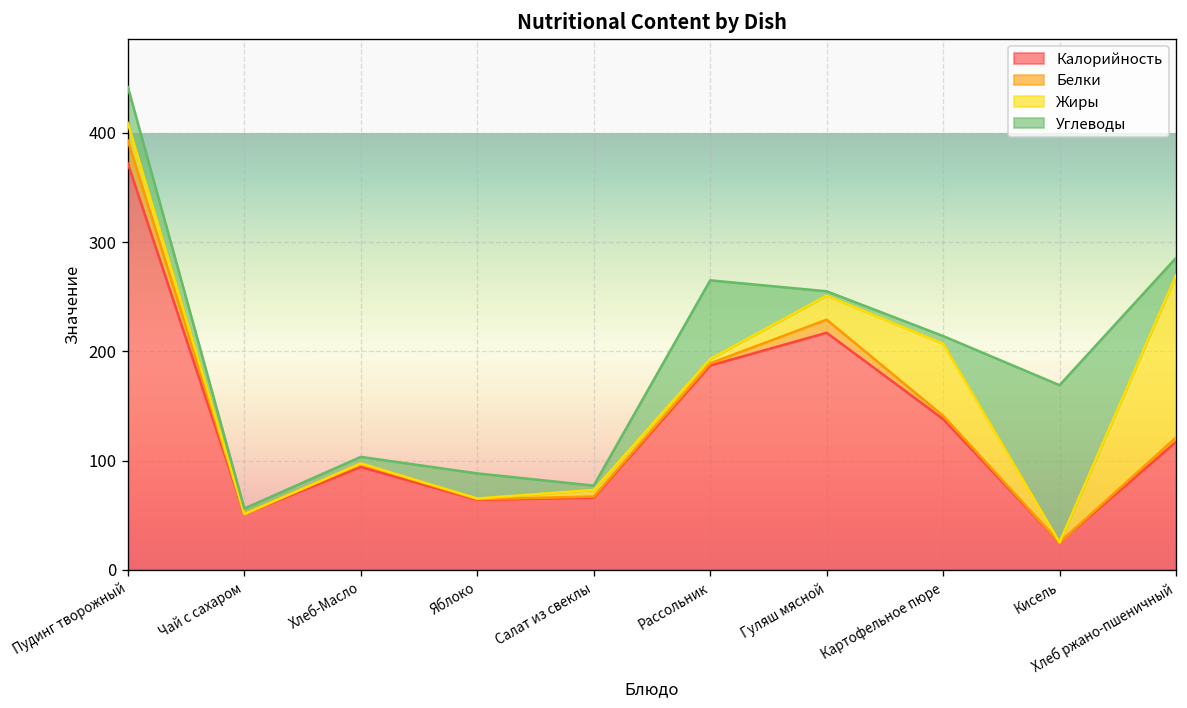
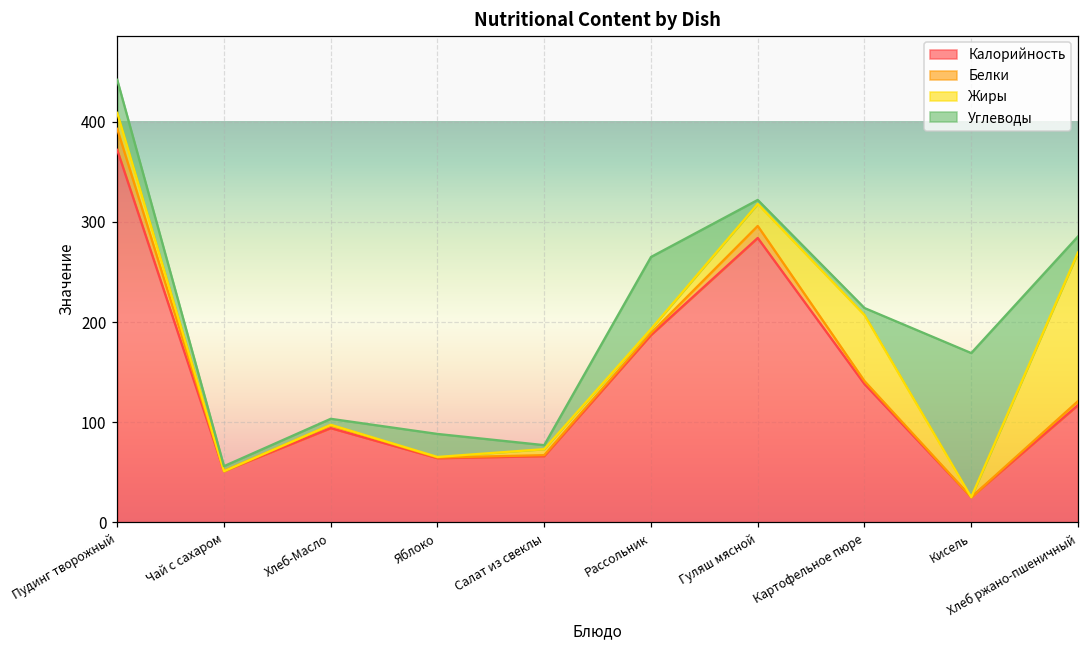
Калорийность, Гуляш мясной: 220 -> 280
